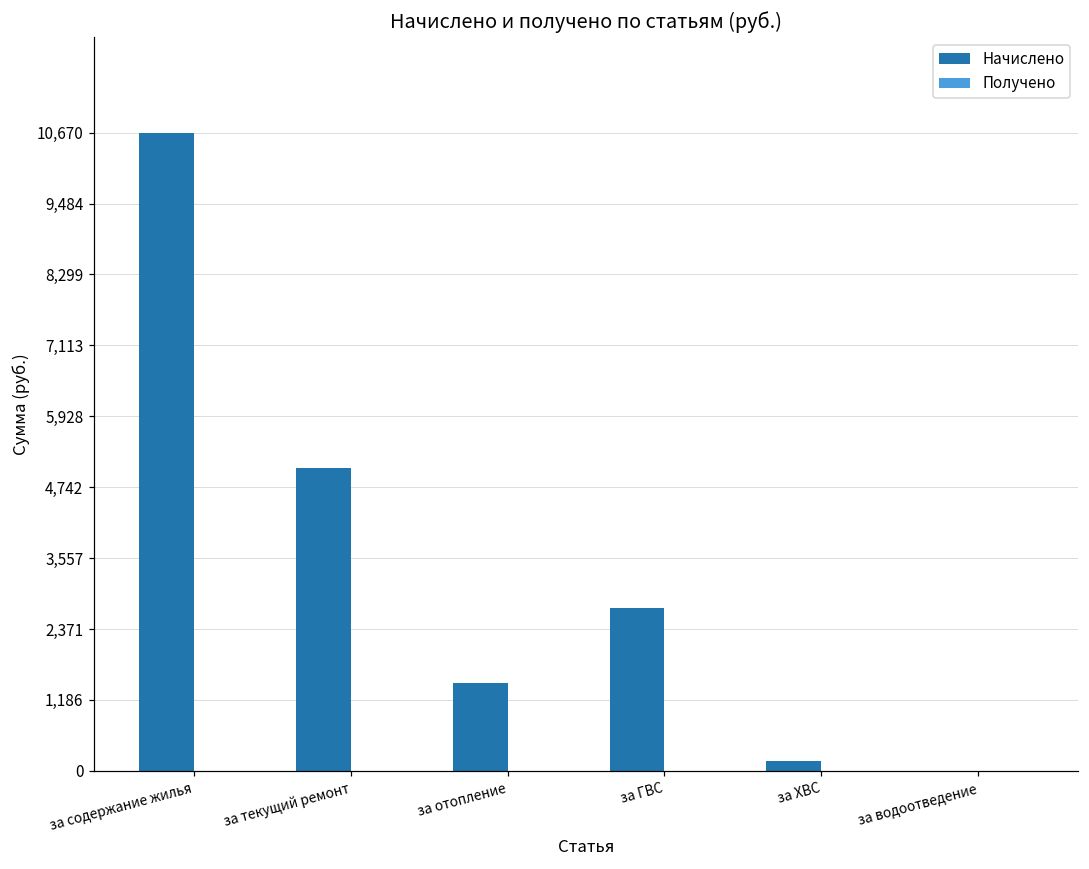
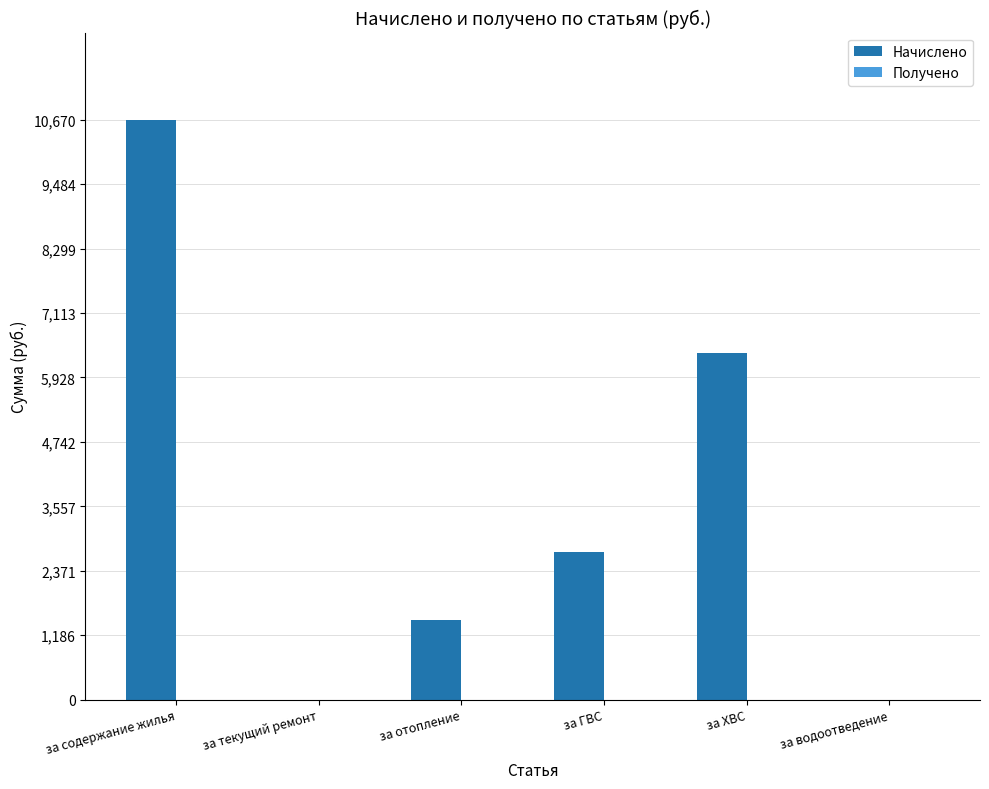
Начислено, за текущий ремонт: 5,100 -> 0
Начислено, за ХВС: 200 -> 6,400
